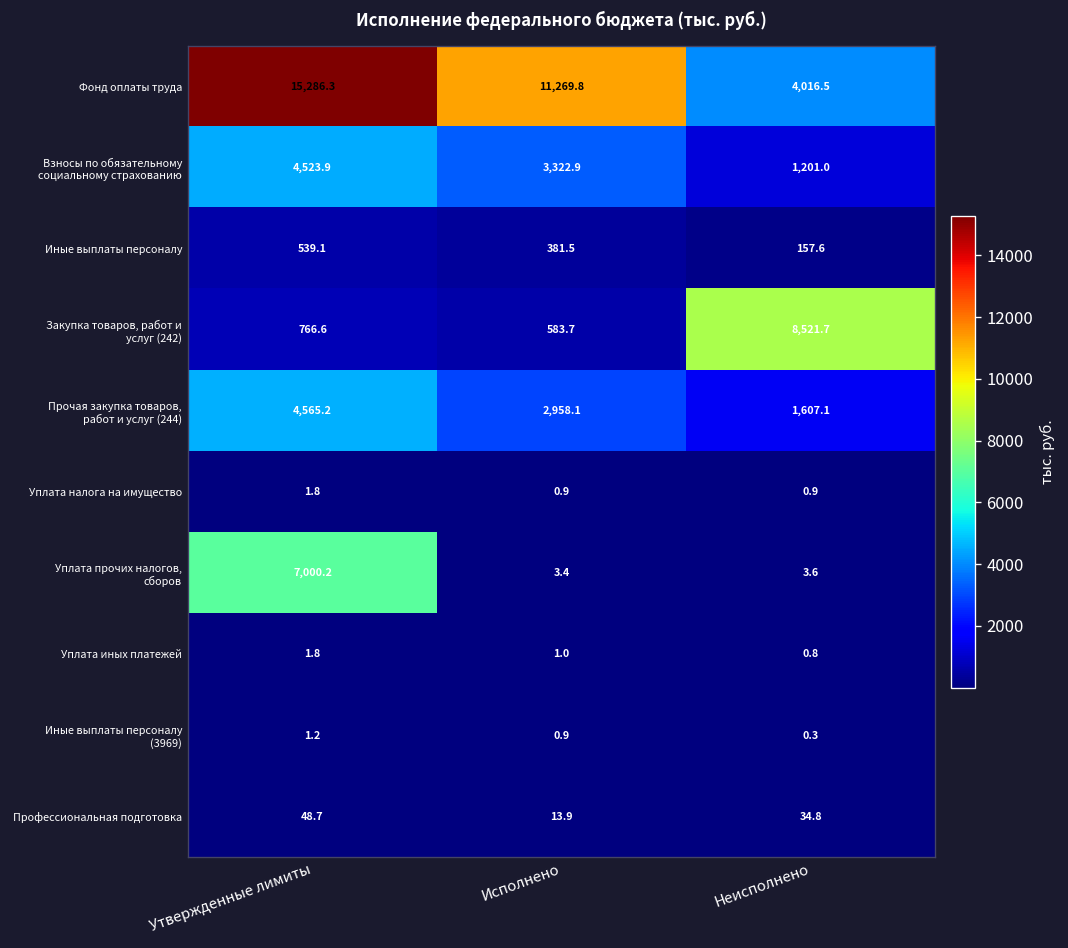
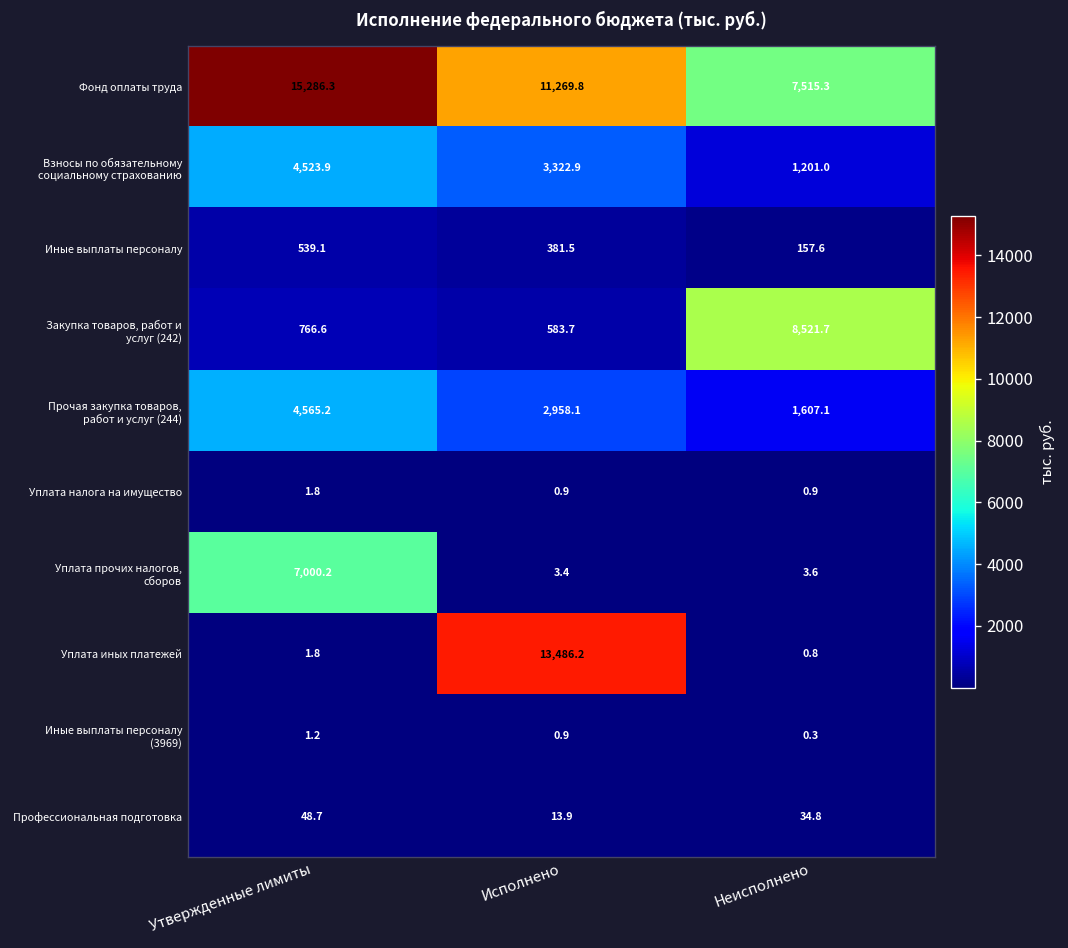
Фонд оплаты труда, Неисполнено: 4,016.5 -> 7,515.3
Уплата иных платежей, Исполнено: 1.0 -> 13,486.2
